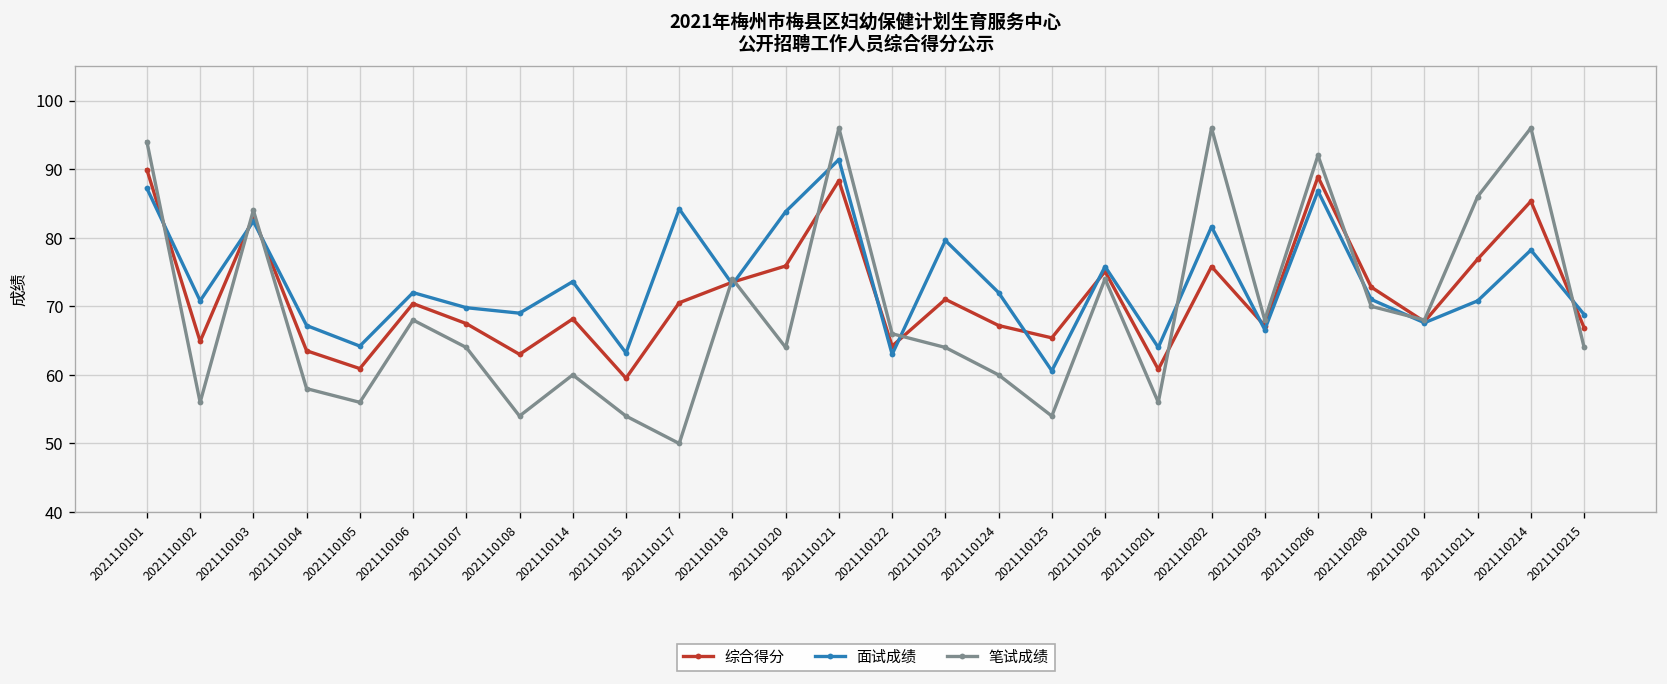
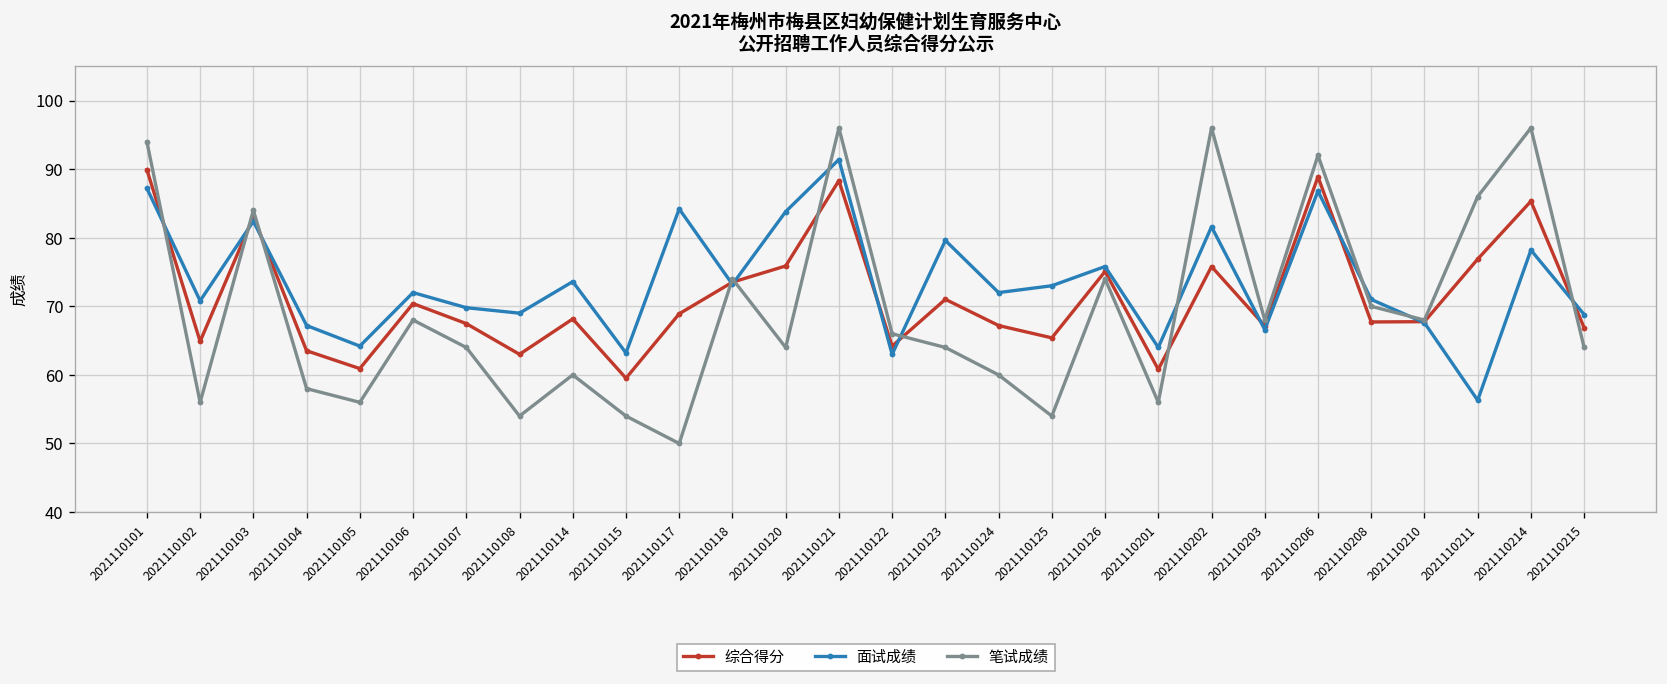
综合得分, 2021110117: 71 -> 69
面试成绩, 2021110125: 61 -> 73
综合得分, 2021110208: 73 -> 68
面试成绩, 2021110211: 71 -> 56
